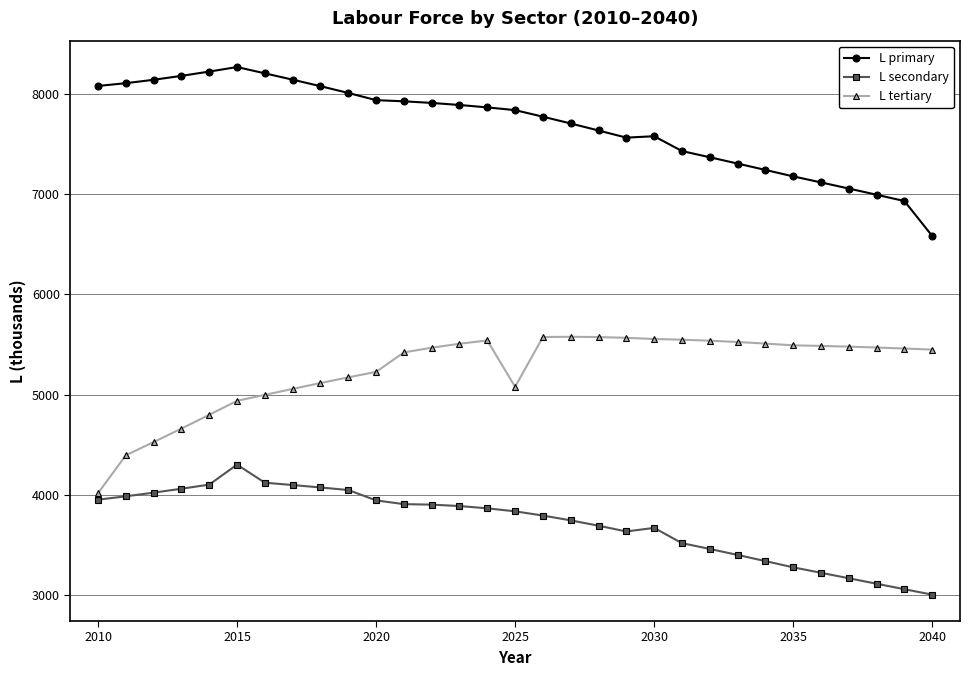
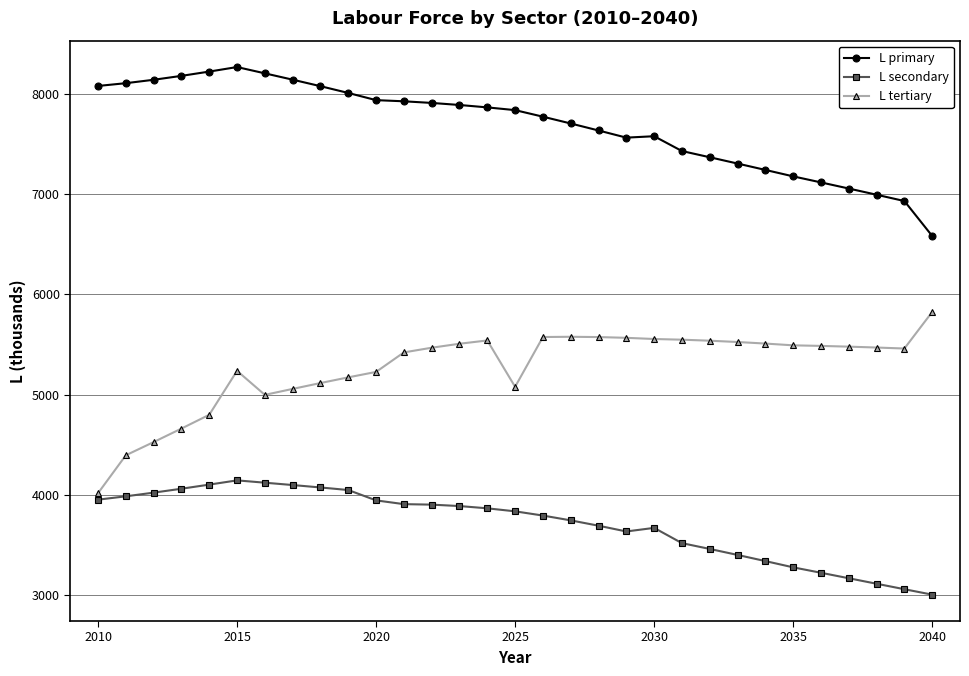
L secondary, 2015: 4300 -> 4150
L tertiary, 2015: 4940 -> 5240
L tertiary, 2040: 5450 -> 5830
